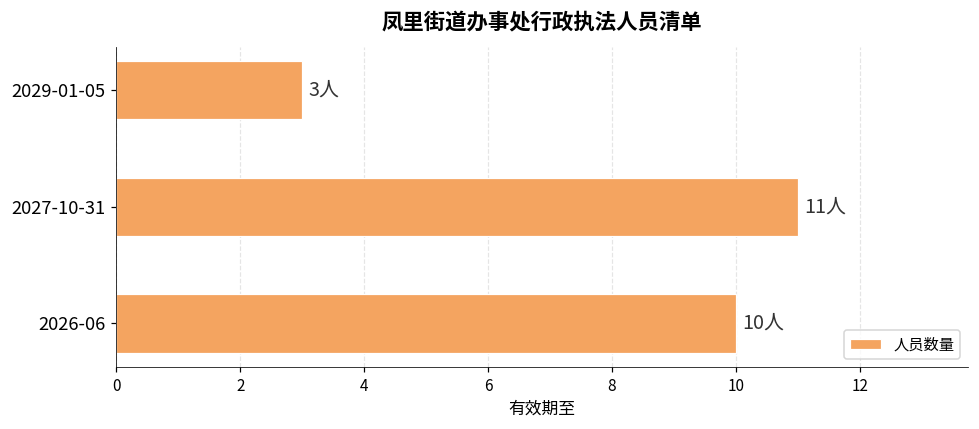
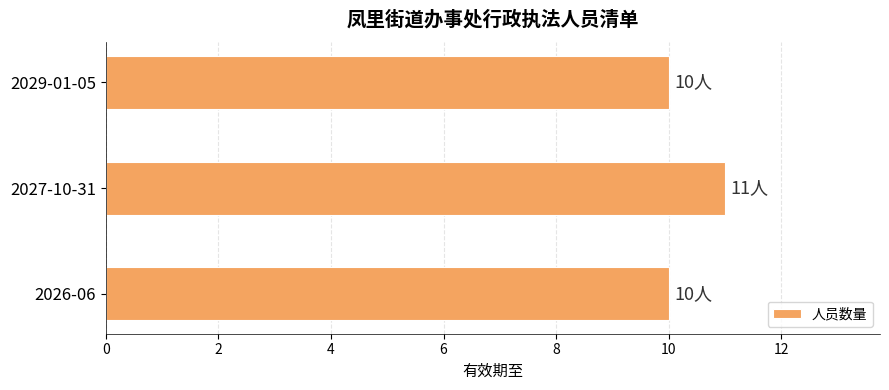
2029-01-05: 3人 -> 10人
